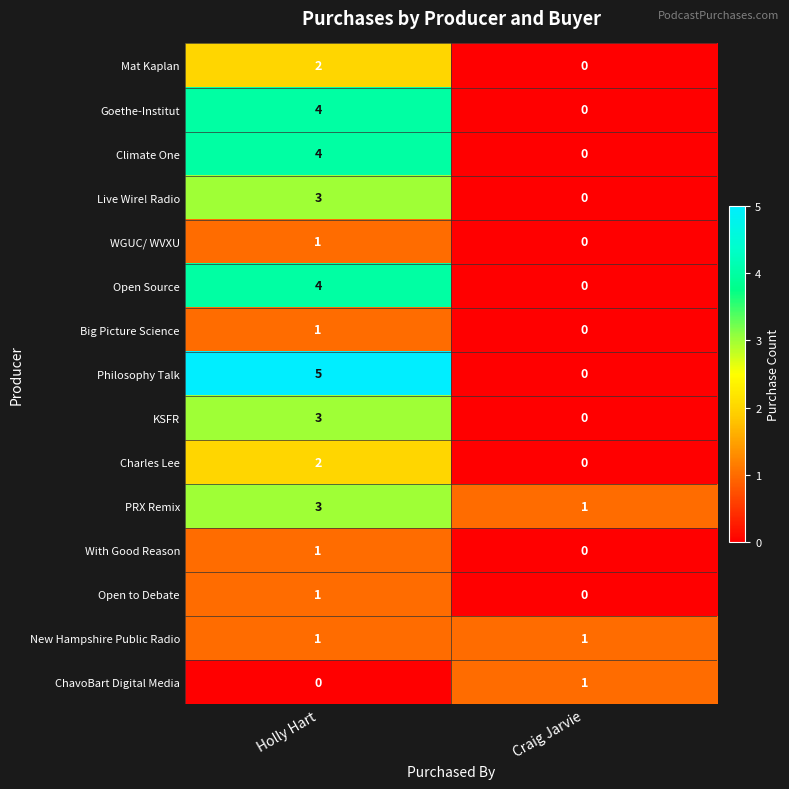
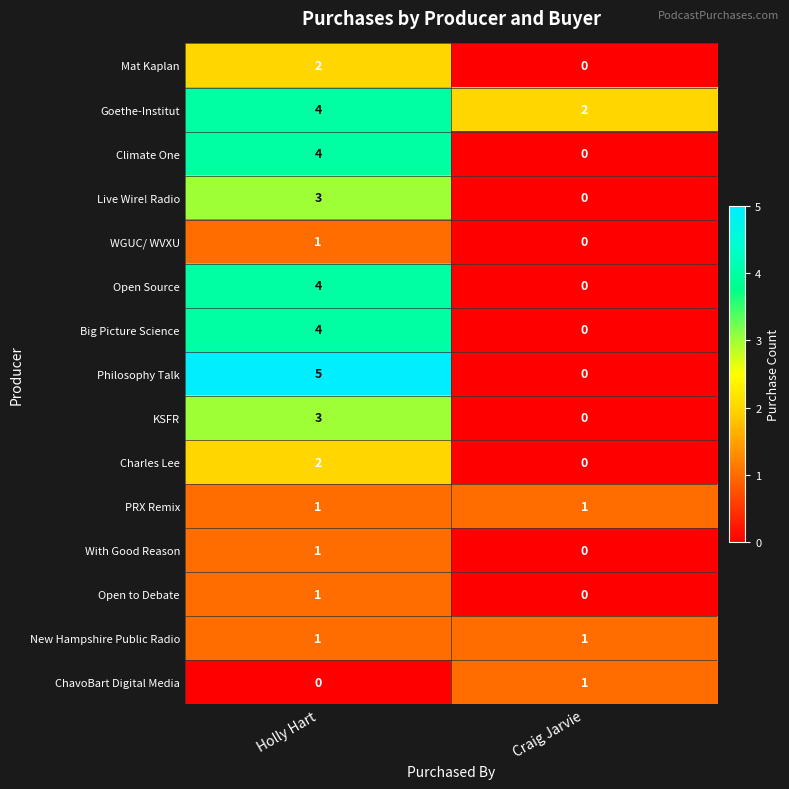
Goethe-Institut, Craig Jarvie: 0 -> 2
Big Picture Science, Holly Hart: 1 -> 4
PRX Remix, Holly Hart: 3 -> 1
